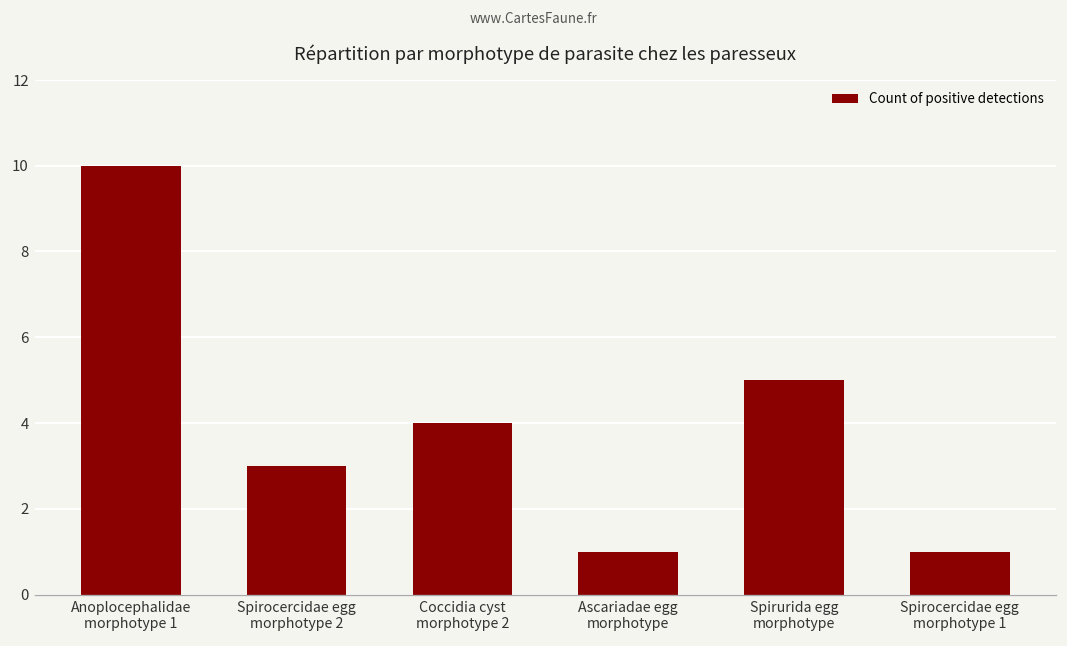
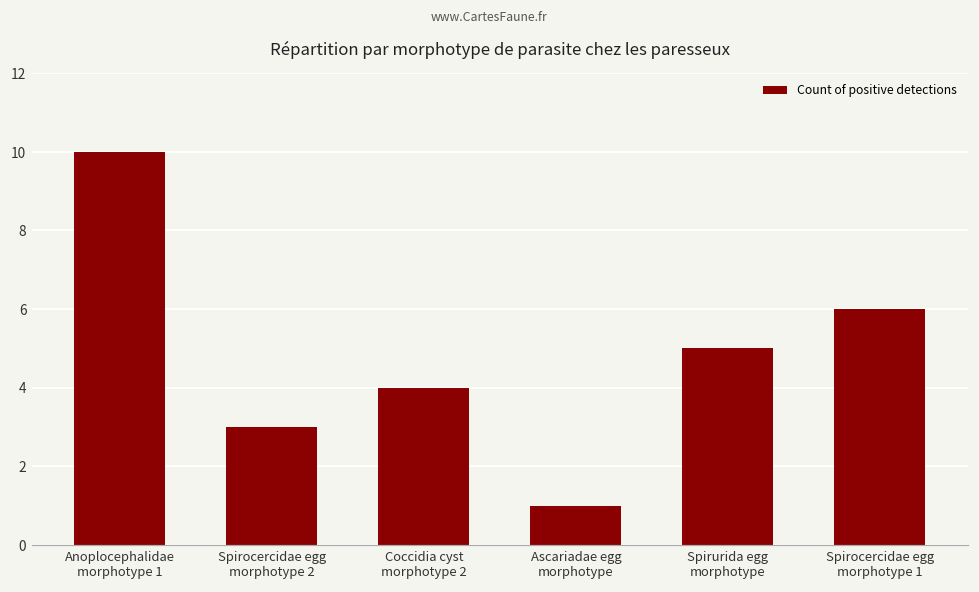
Spirocercidae egg morphotype 1: 1 -> 6
